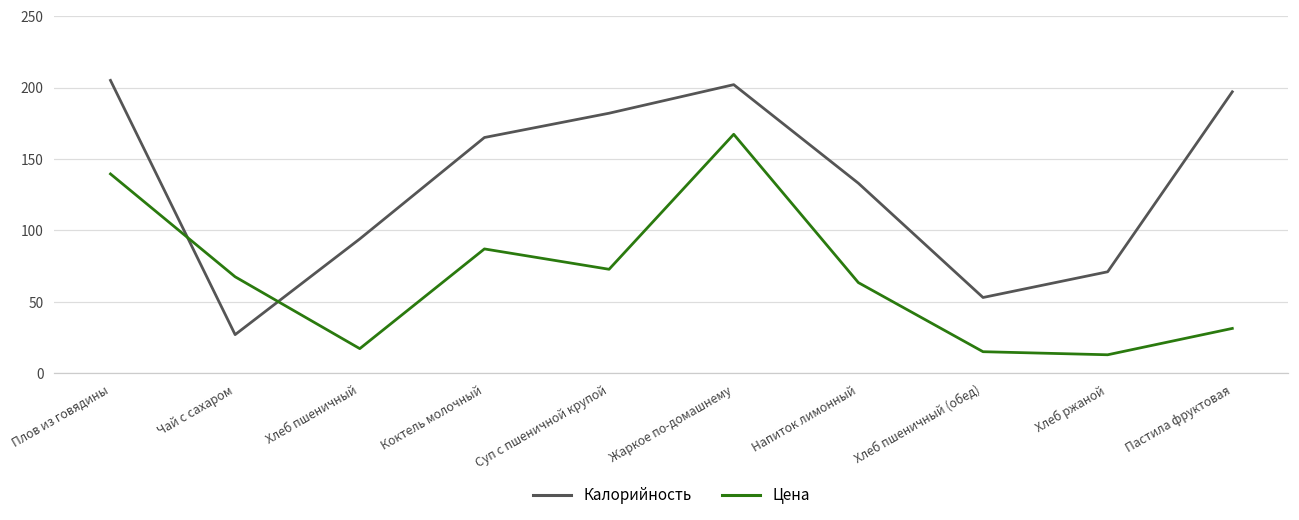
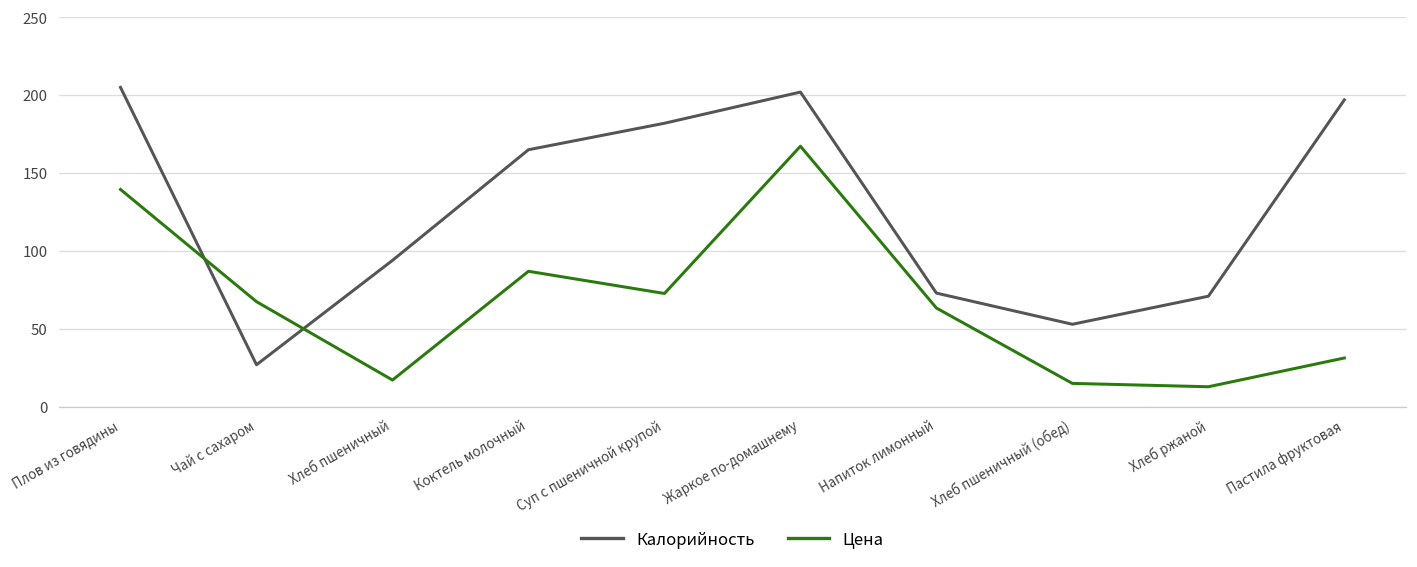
Калорийность, Напиток лимонный: 133 -> 73
